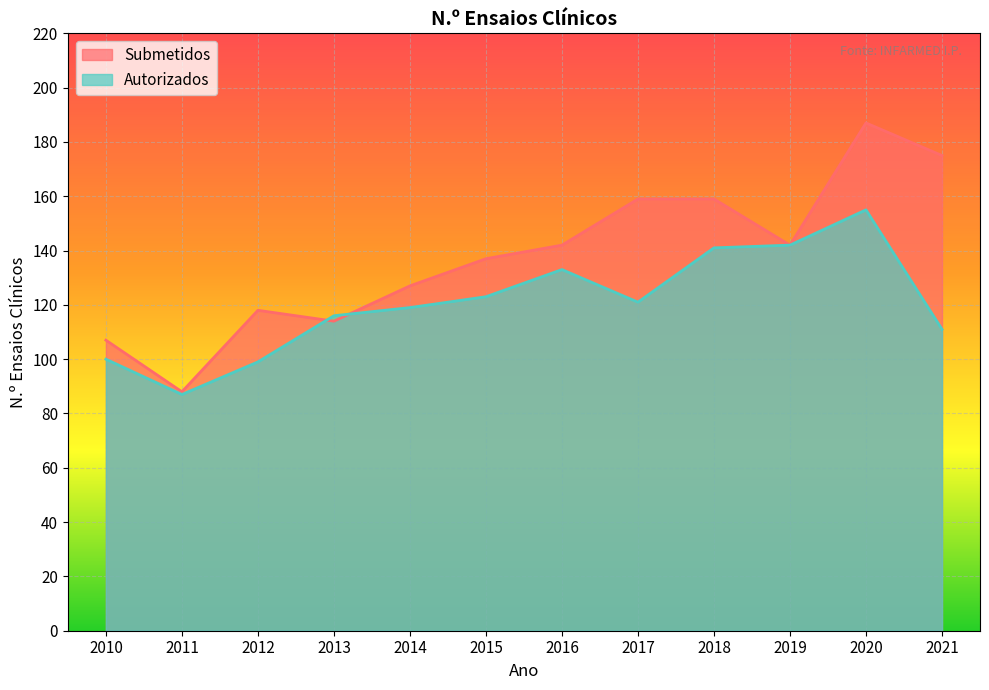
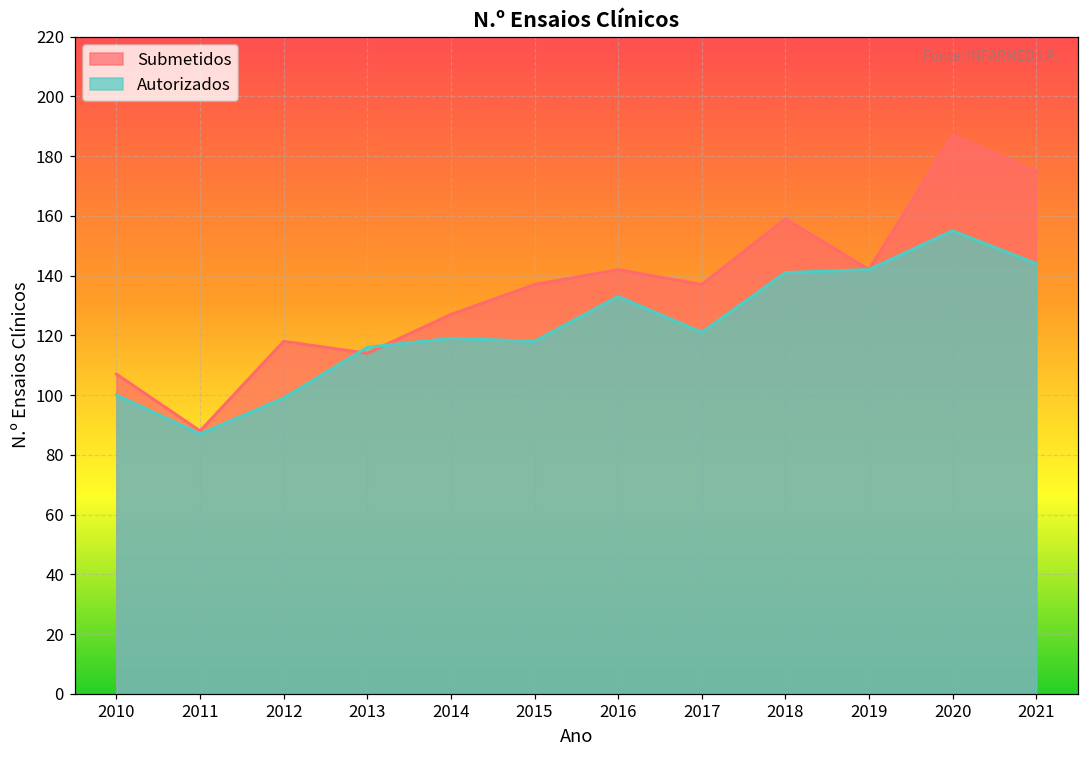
Autorizados, 2015: 123 -> 118
Submetidos, 2017: 159 -> 137
Autorizados, 2021: 111 -> 144
